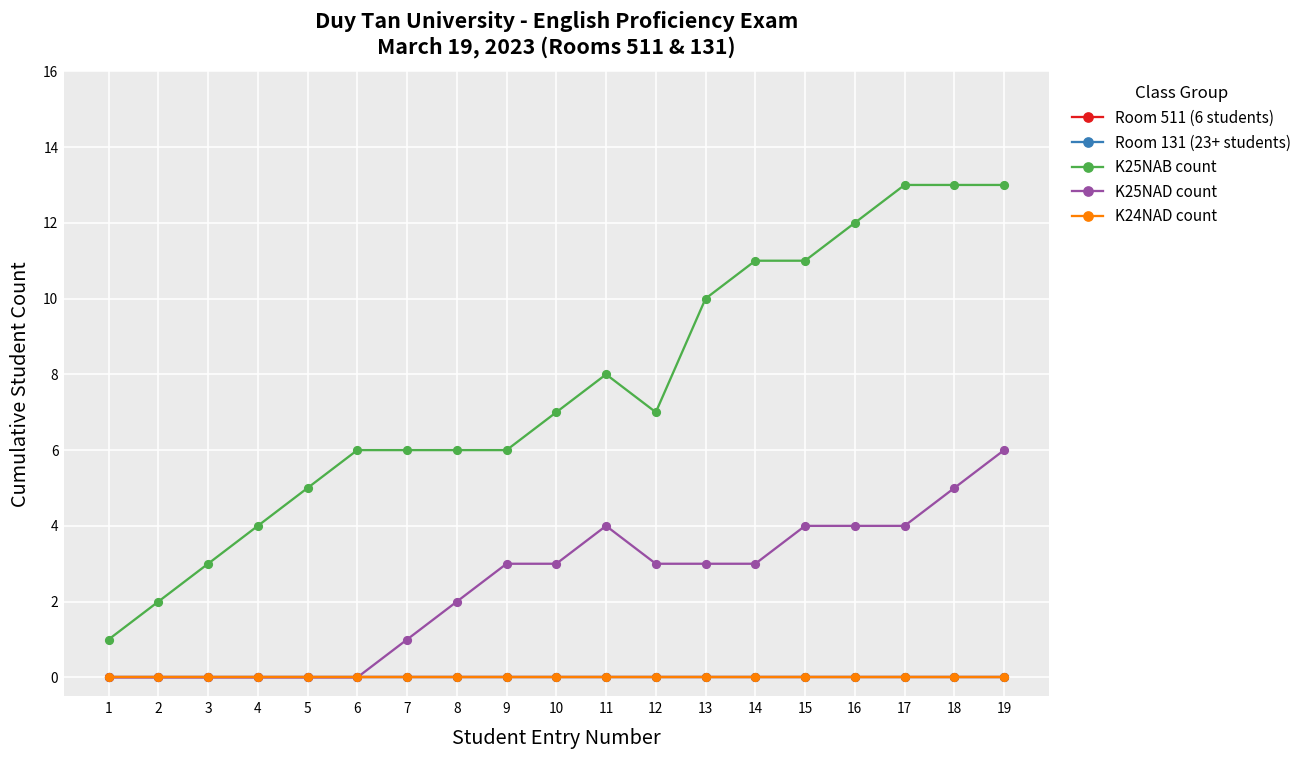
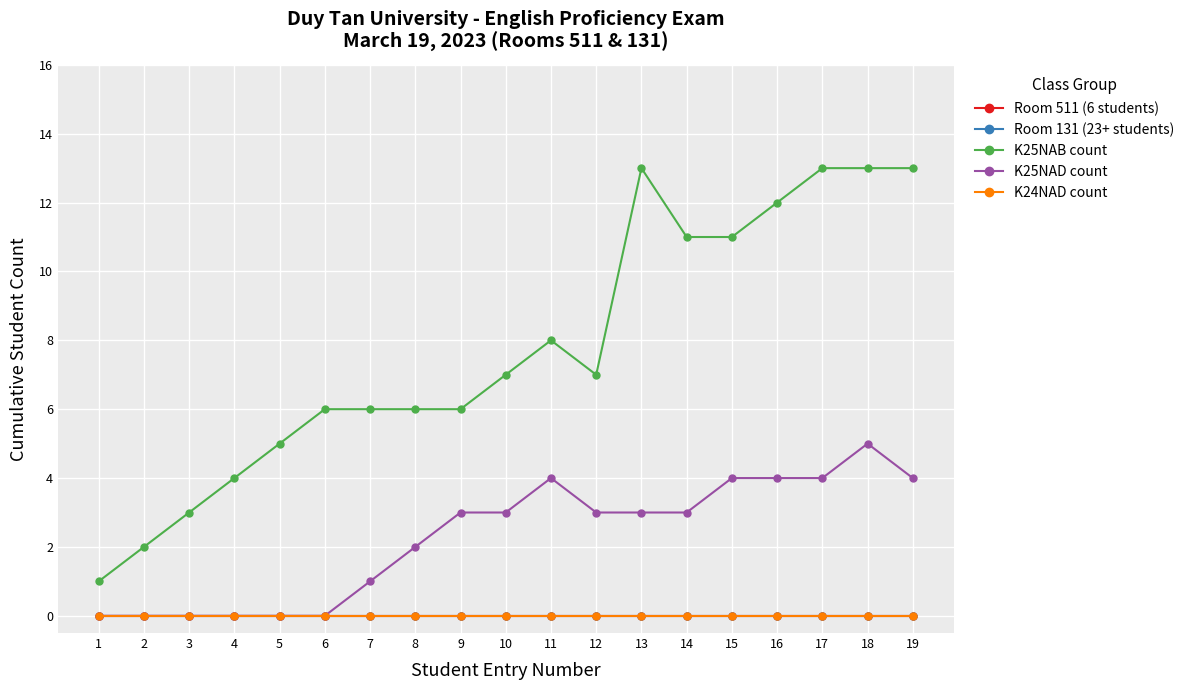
K25NAB count, 13: 10 -> 13
K25NAD count, 19: 6 -> 4
